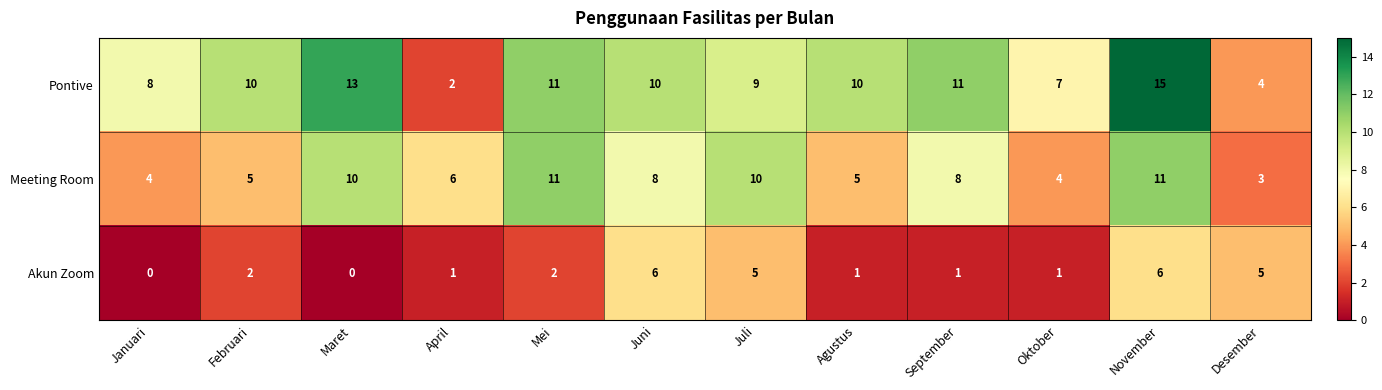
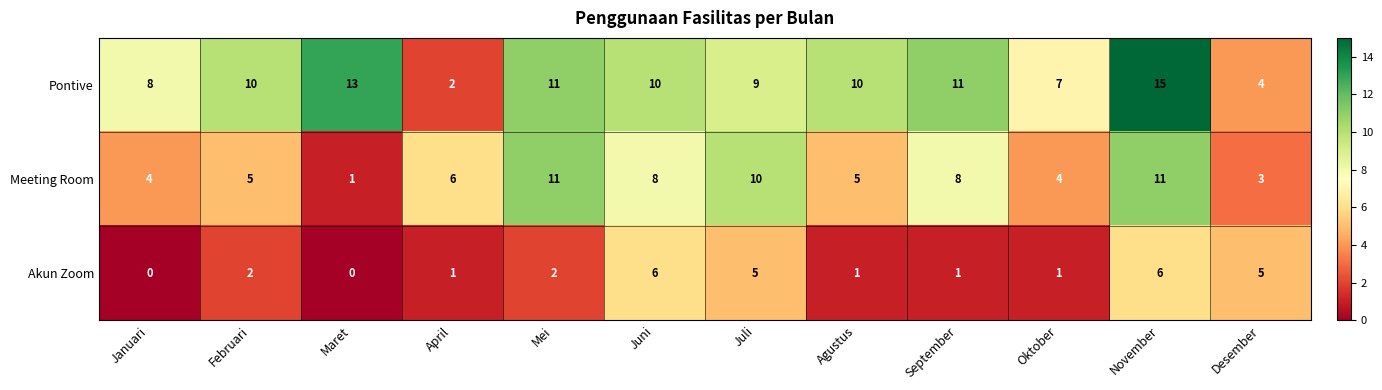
Meeting Room, Maret: 10 -> 1
